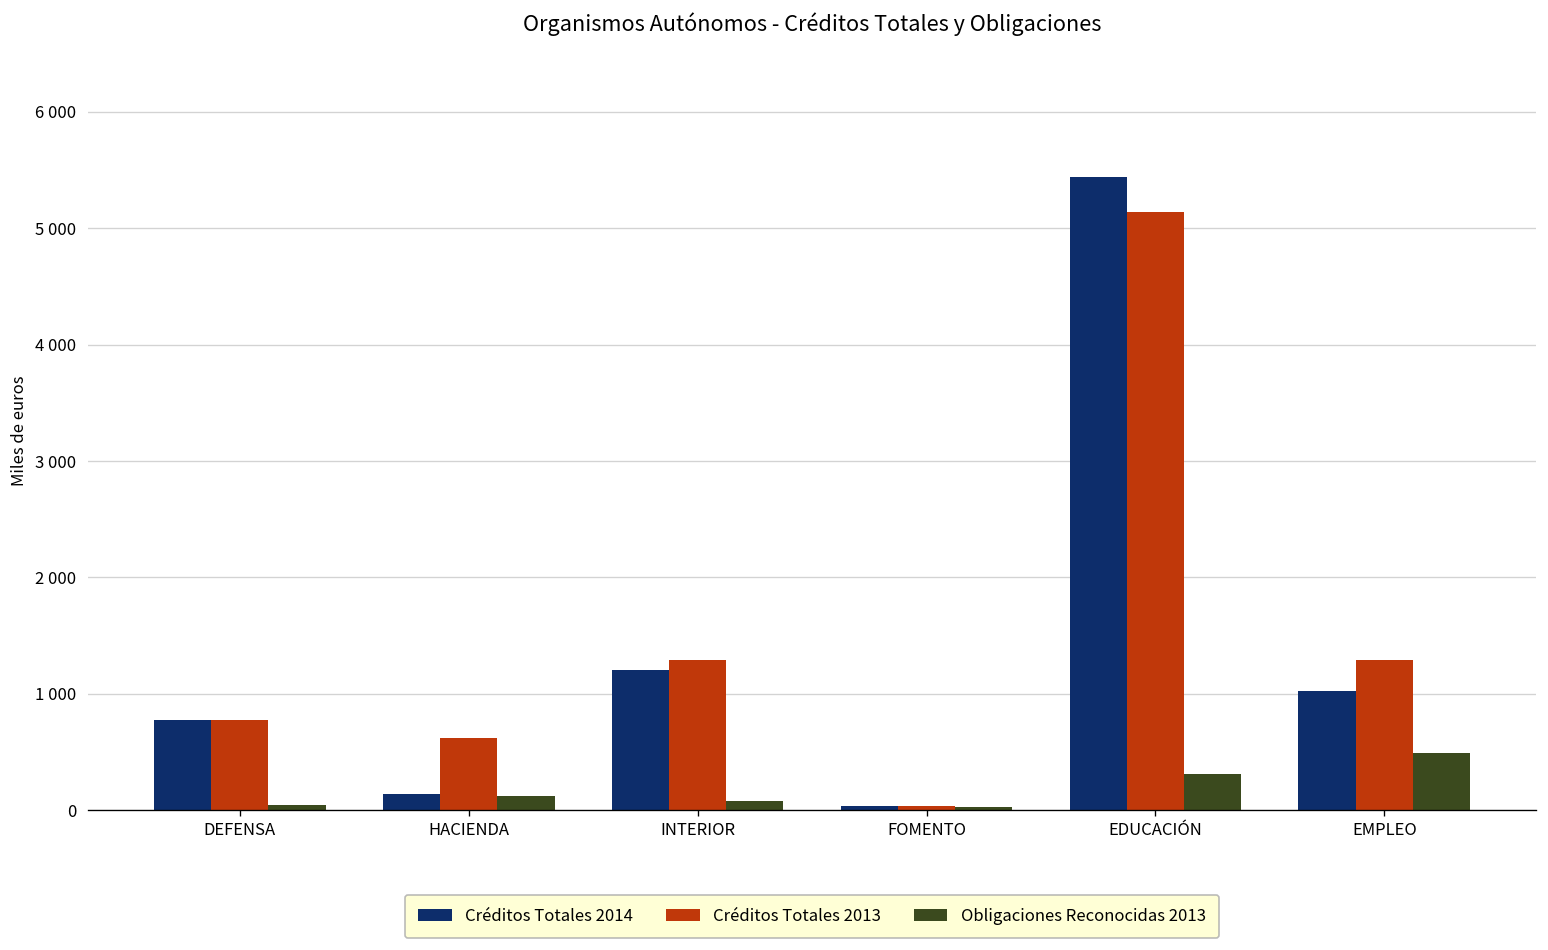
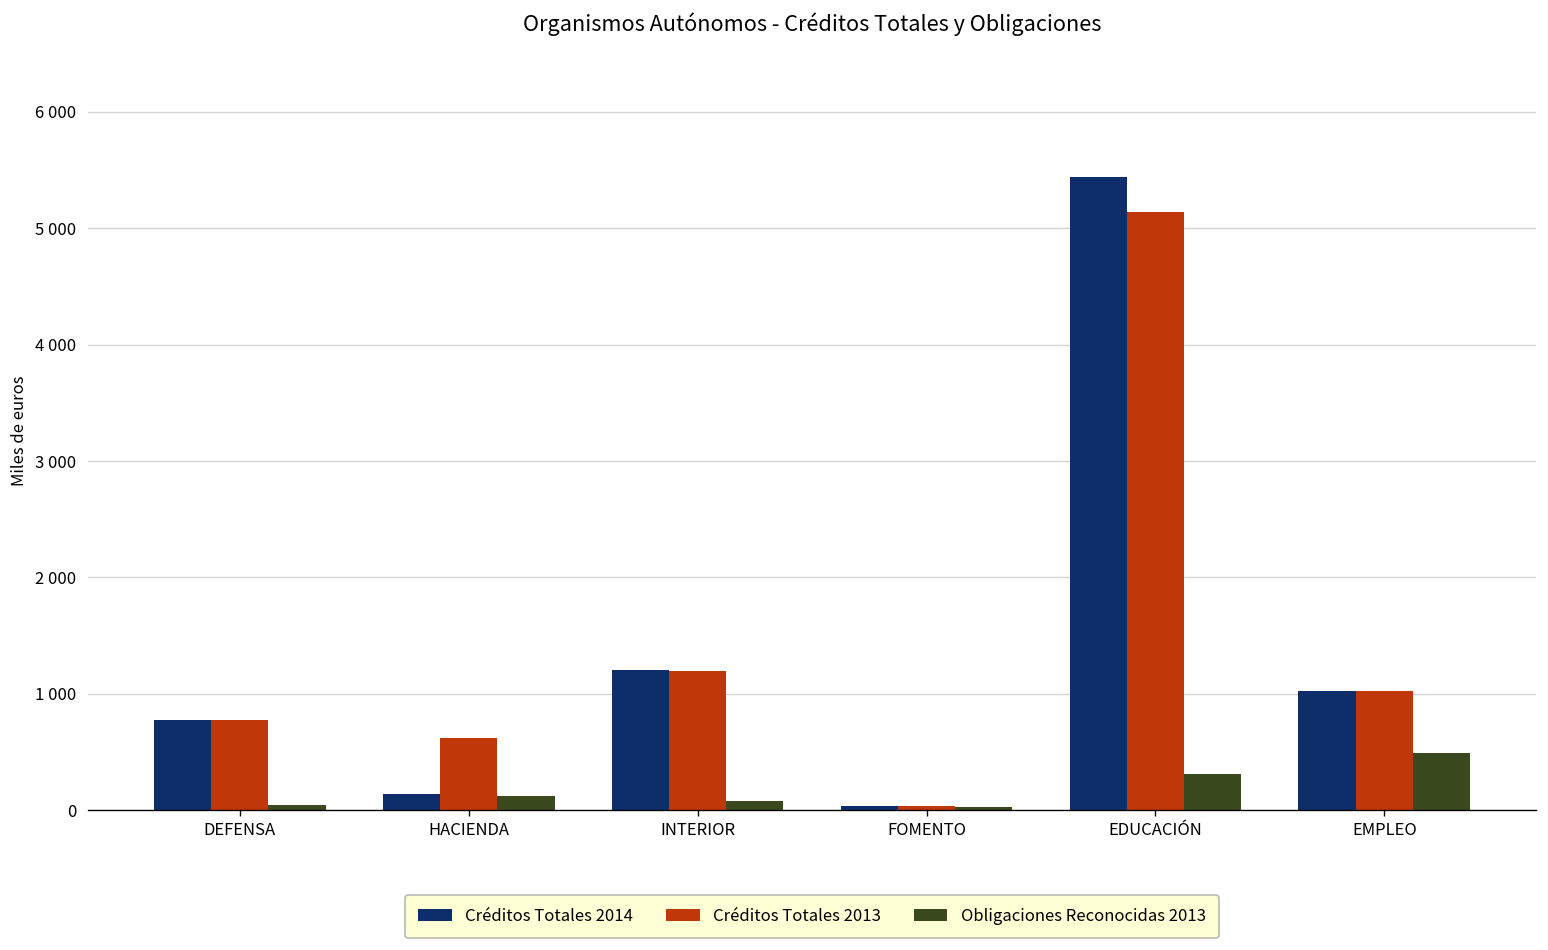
Créditos Totales 2013, INTERIOR: 1300 -> 1200
Créditos Totales 2013, EMPLEO: 1300 -> 1000
